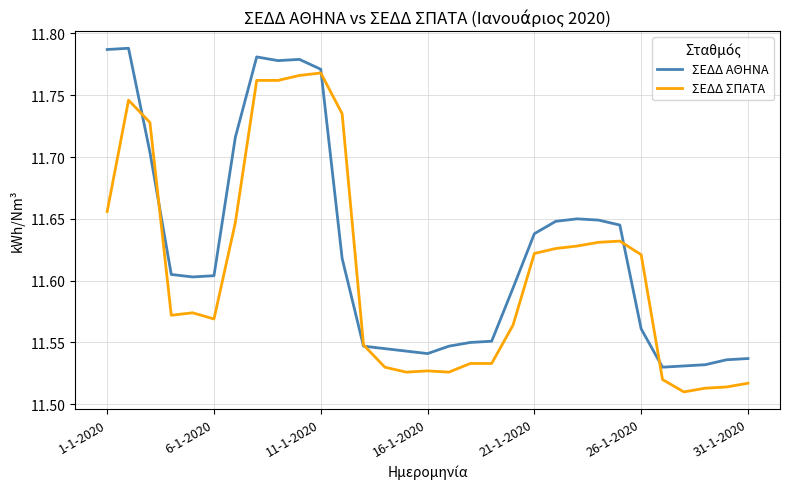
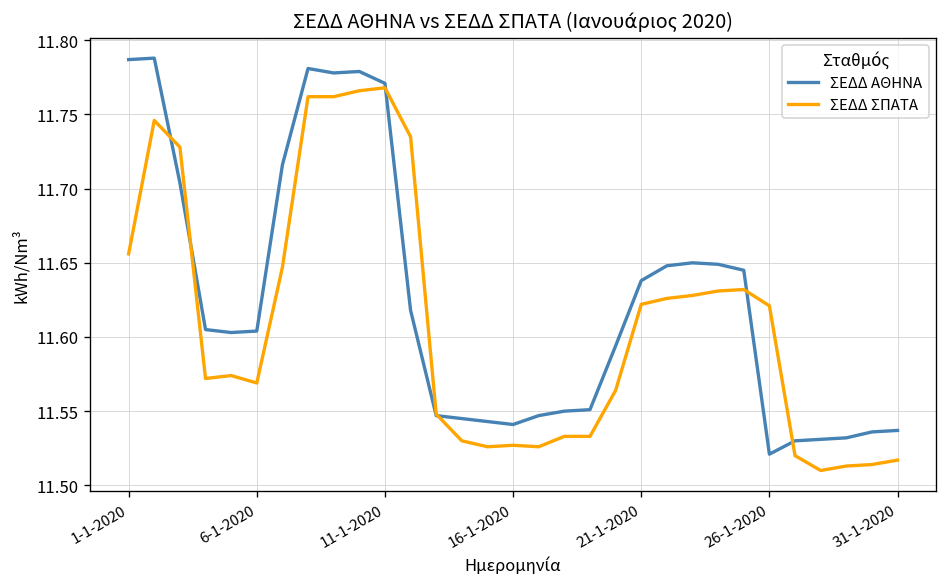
ΣΕΔΔ ΑΘΗΝΑ, 26-1-2020: 11.561 -> 11.521
